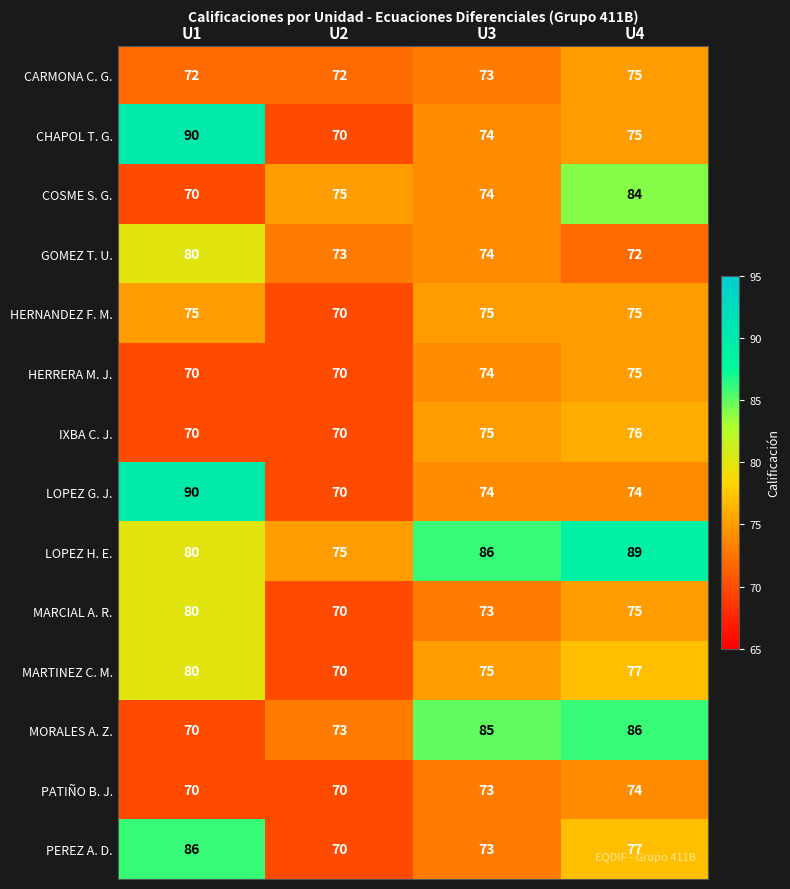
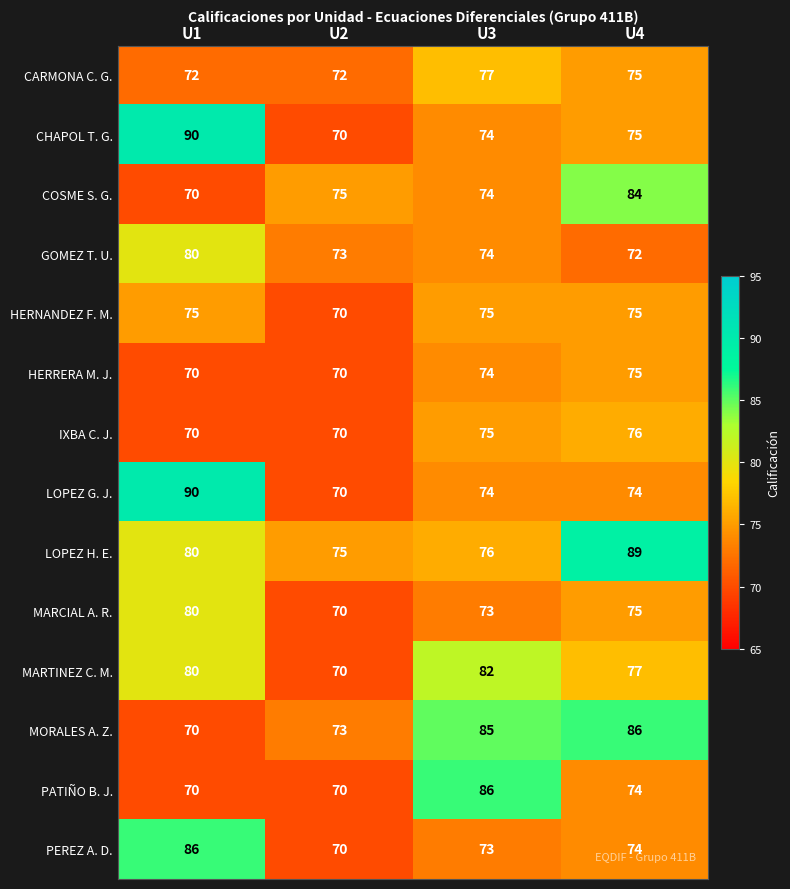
CARMONA C. G., U3: 73 -> 77
LOPEZ H. E., U3: 86 -> 76
MARTINEZ C. M., U3: 75 -> 82
PATIÑO B. J., U3: 73 -> 86
PEREZ A. D., U4: 77 -> 74
